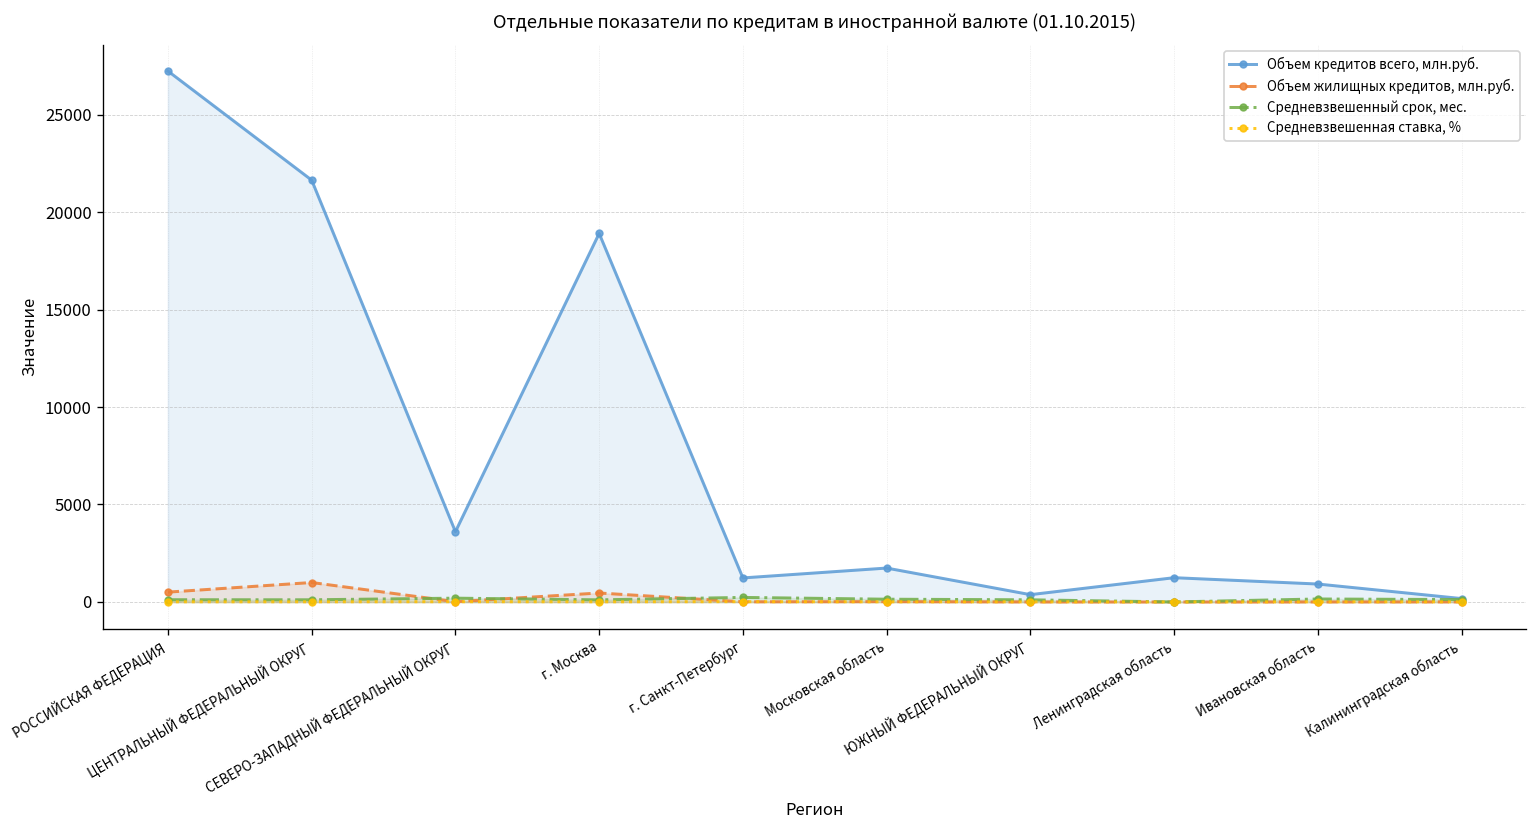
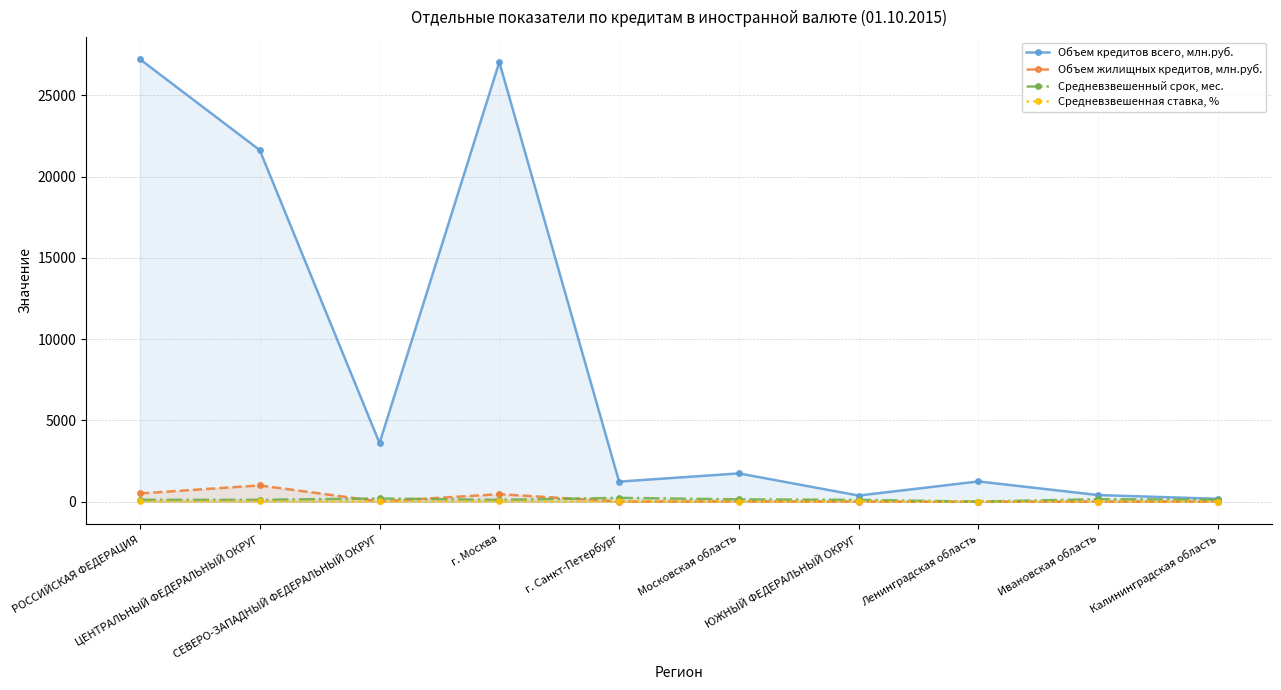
Объем кредитов всего, млн.руб., г. Москва: 18900 -> 27100
Объем кредитов всего, млн.руб., Ивановская область: 900 -> 400
